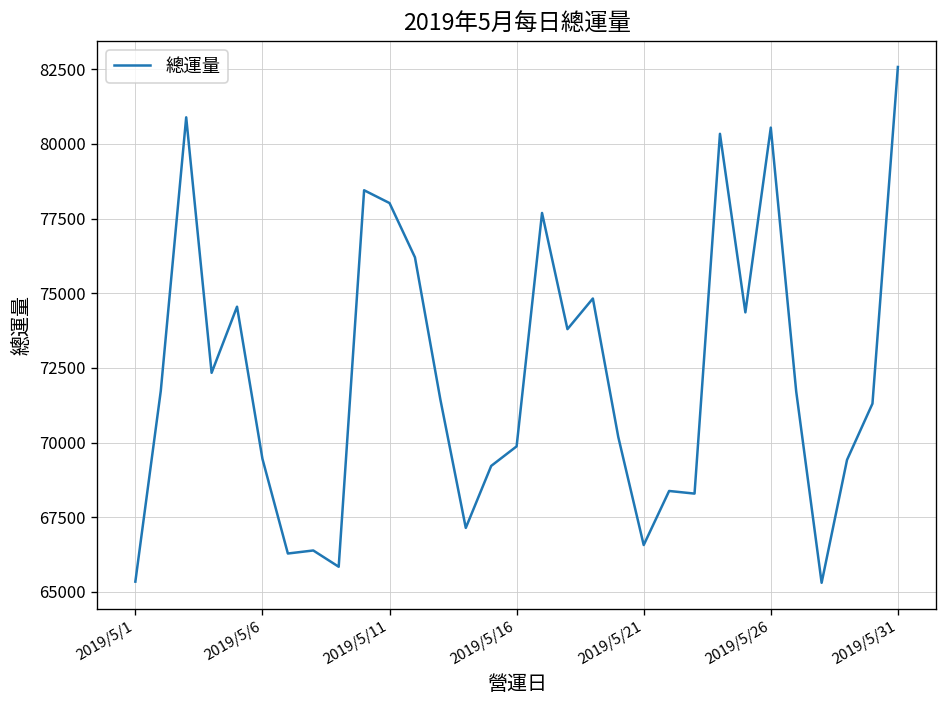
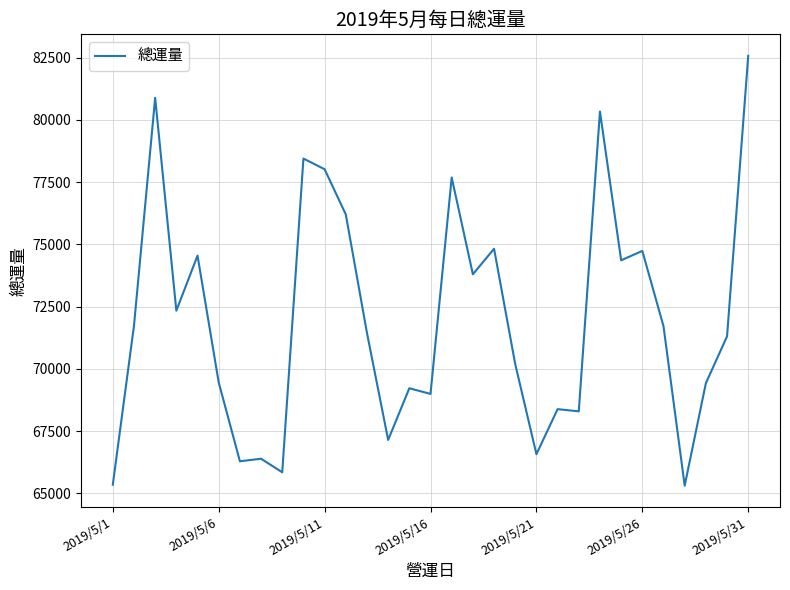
2019/5/16: 69900 -> 69000
2019/5/26: 80500 -> 74700
